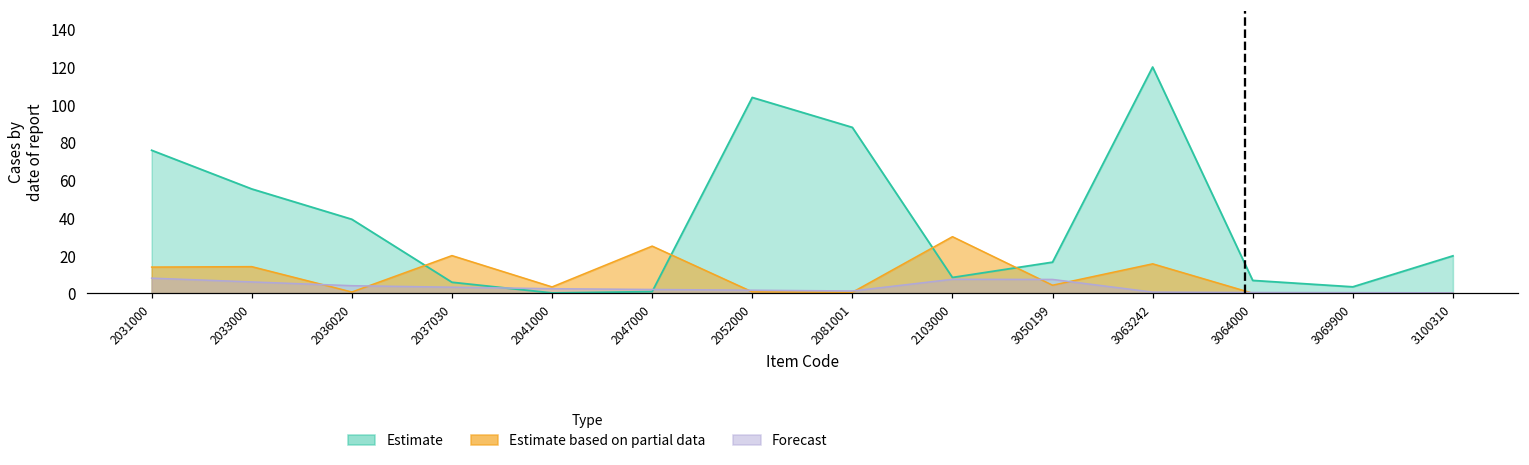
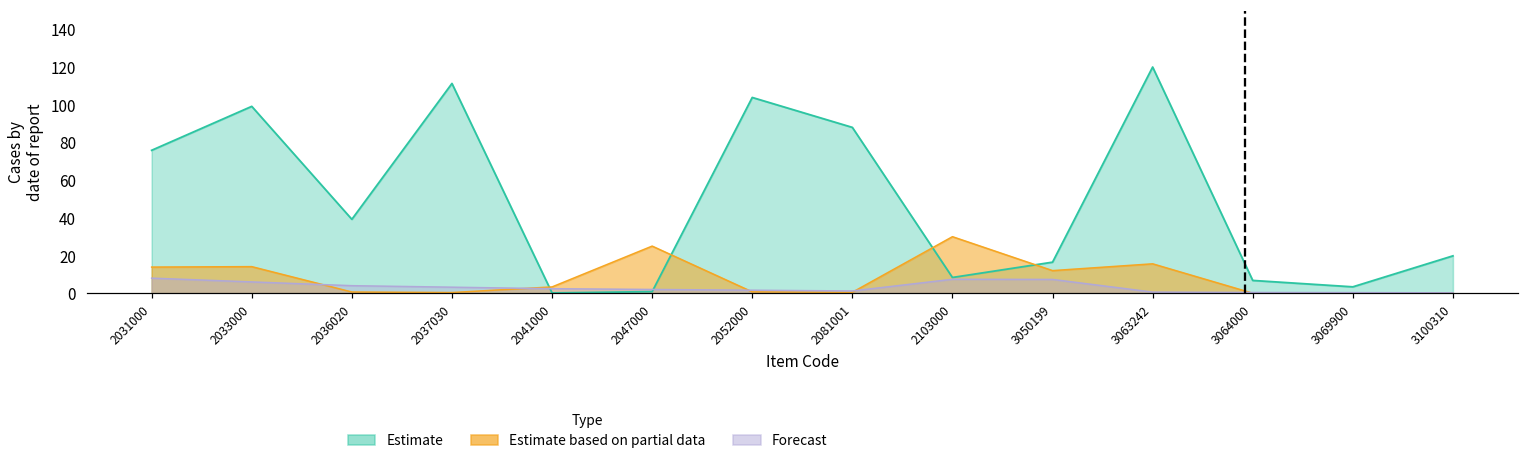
Estimate, 2033000: 55 -> 99
Estimate, 2037030: 6 -> 111
Estimate based on partial data, 2037030: 20 -> 0
Estimate based on partial data, 3050199: 4 -> 12
